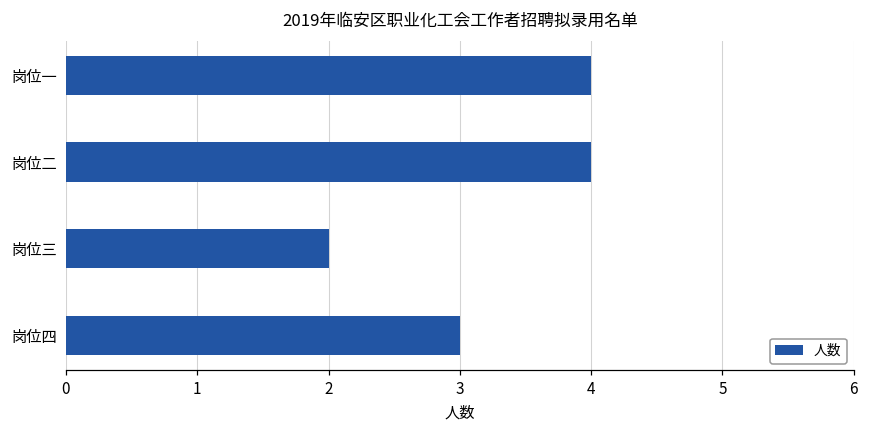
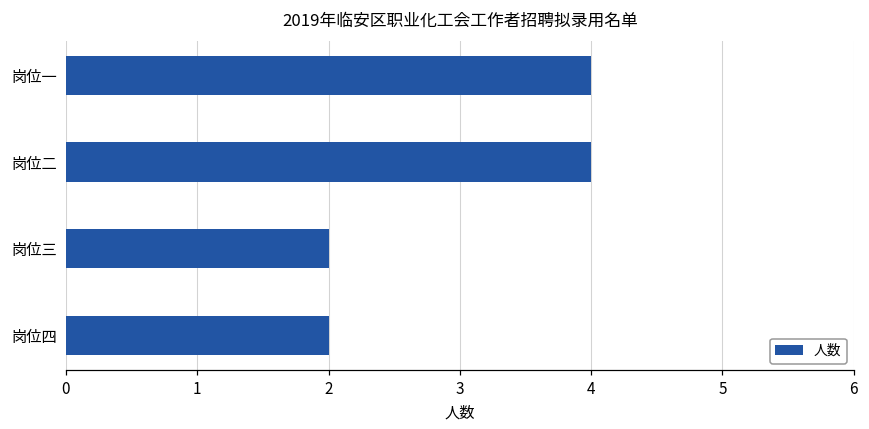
岗位四: 3 -> 2
